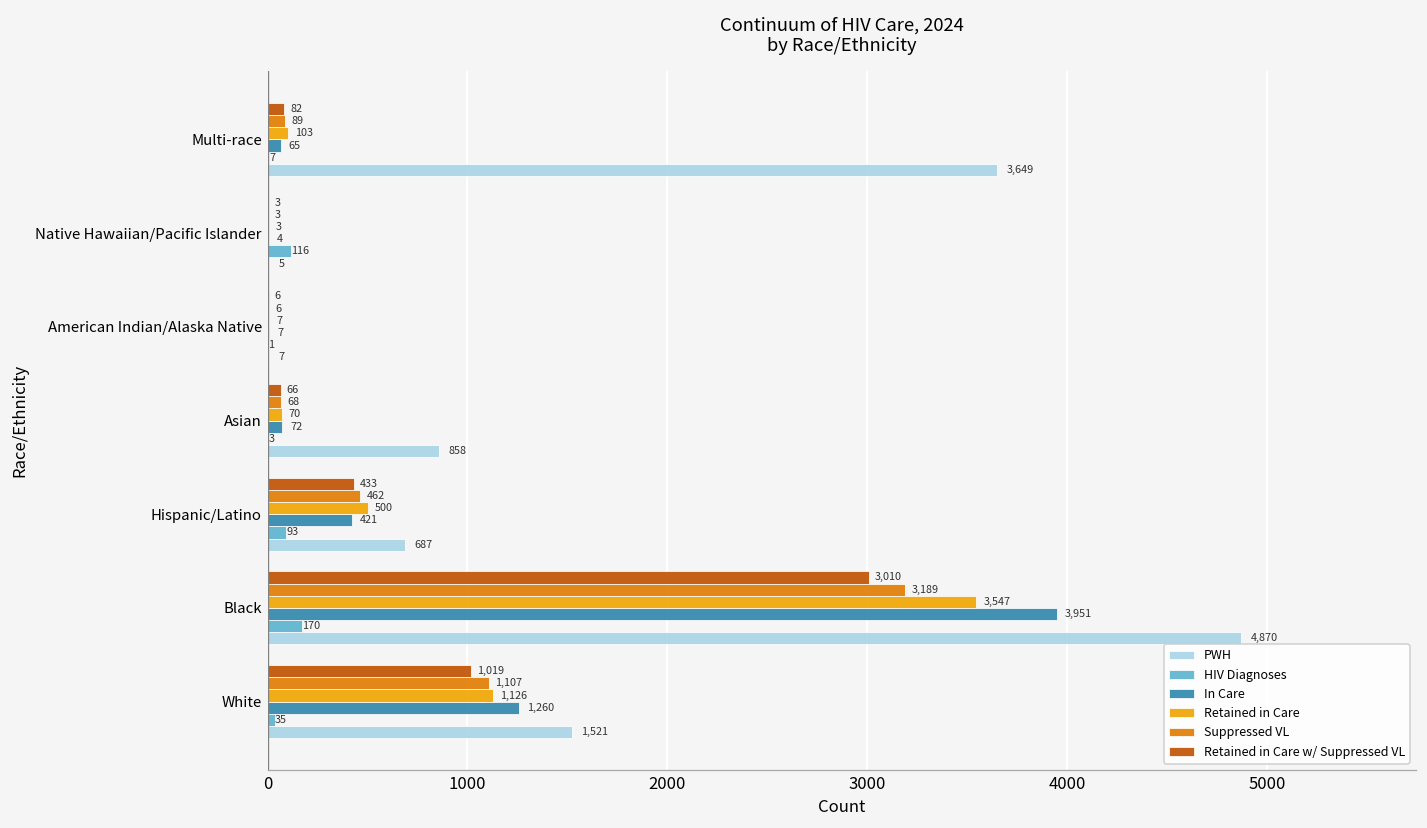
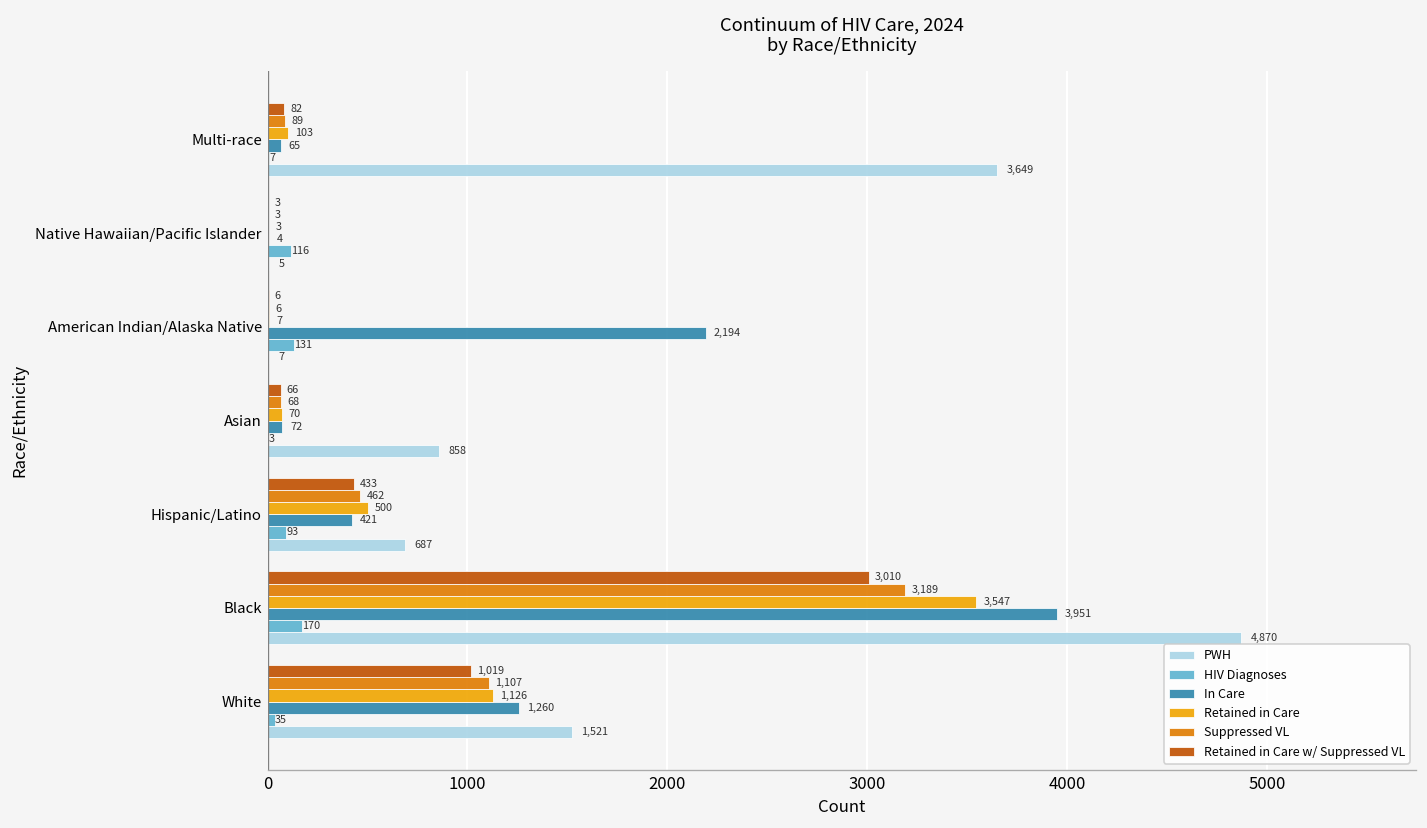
In Care, American Indian/Alaska Native: 7 -> 2,194
HIV Diagnoses, American Indian/Alaska Native: 1 -> 131
